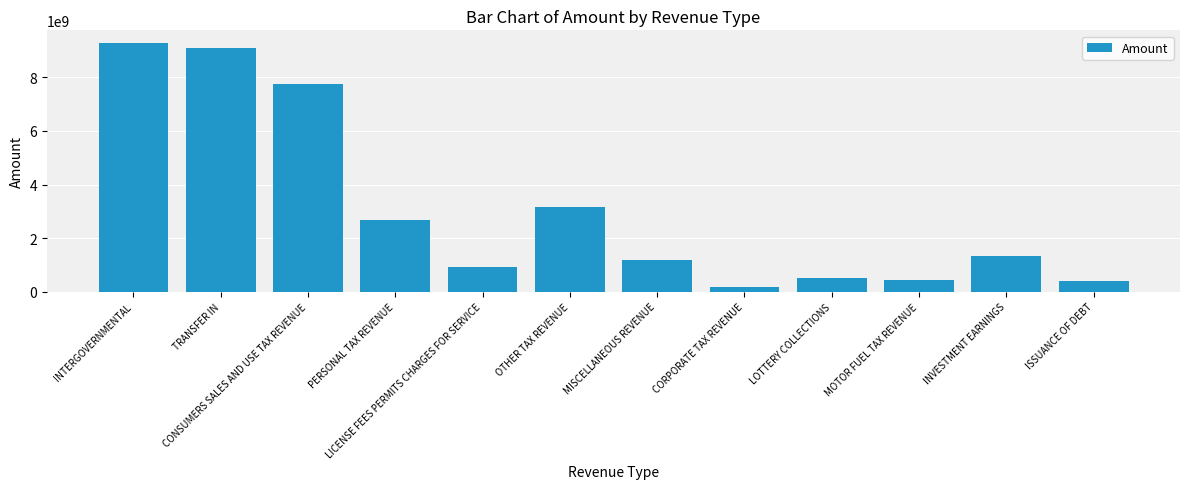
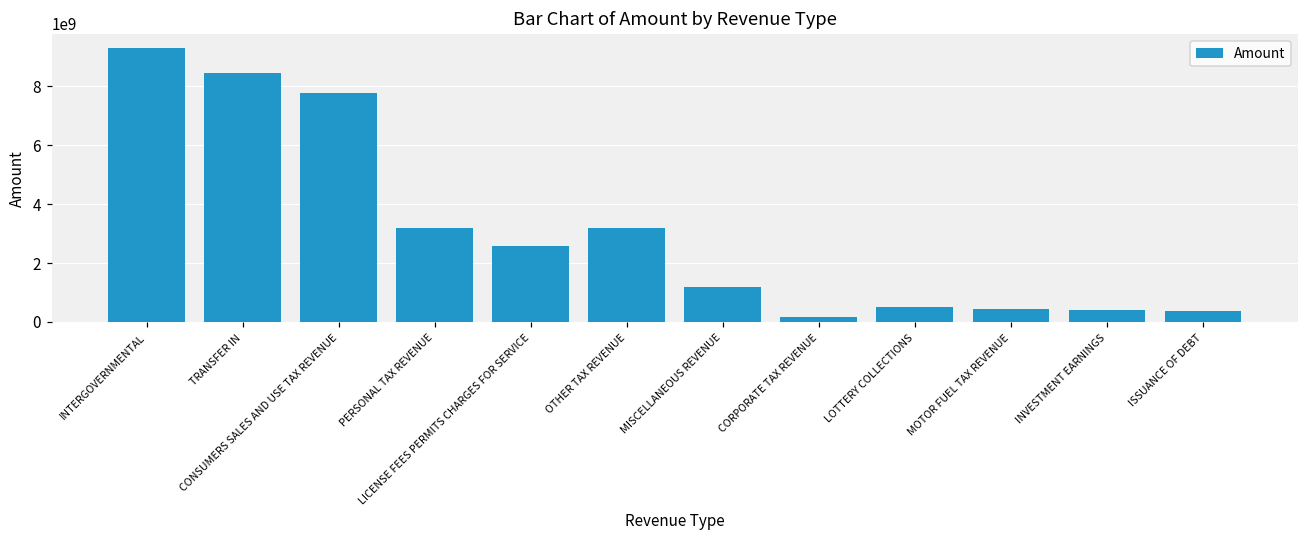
TRANSFER IN: 9100000000 -> 8400000000
PERSONAL TAX REVENUE: 2700000000 -> 3200000000
LICENSE FEES PERMITS CHARGES FOR SERVICE: 900000000 -> 2600000000
INVESTMENT EARNINGS: 1300000000 -> 400000000
